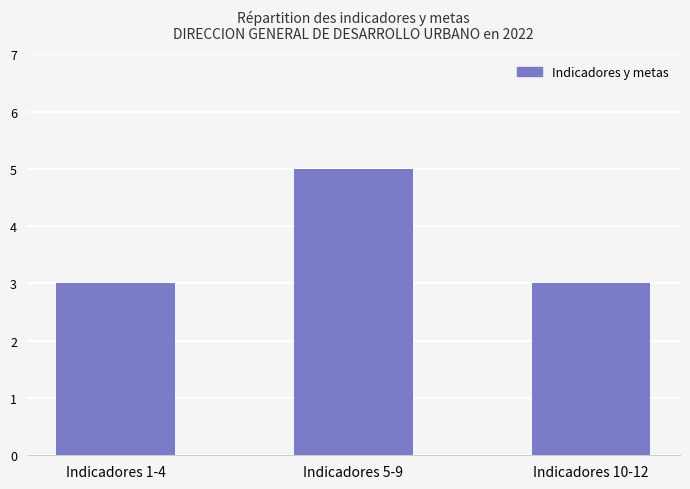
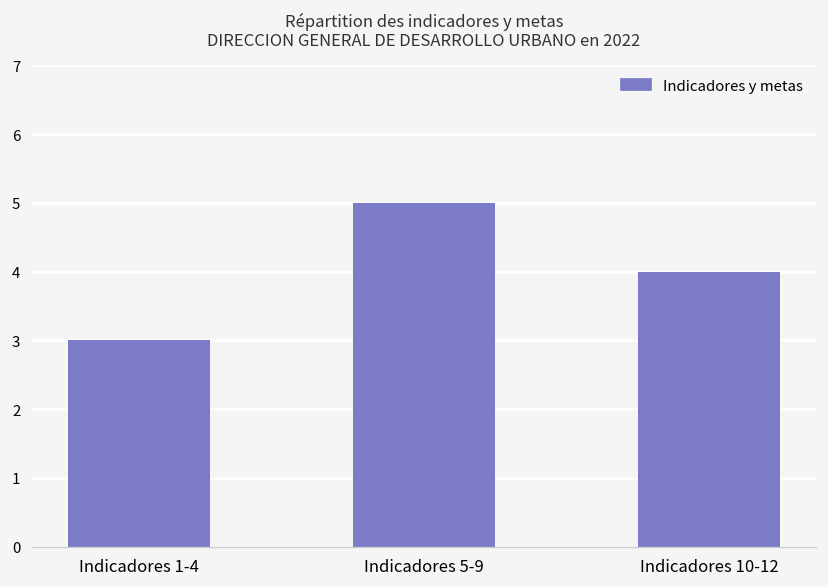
Indicadores 10-12: 3 -> 4
